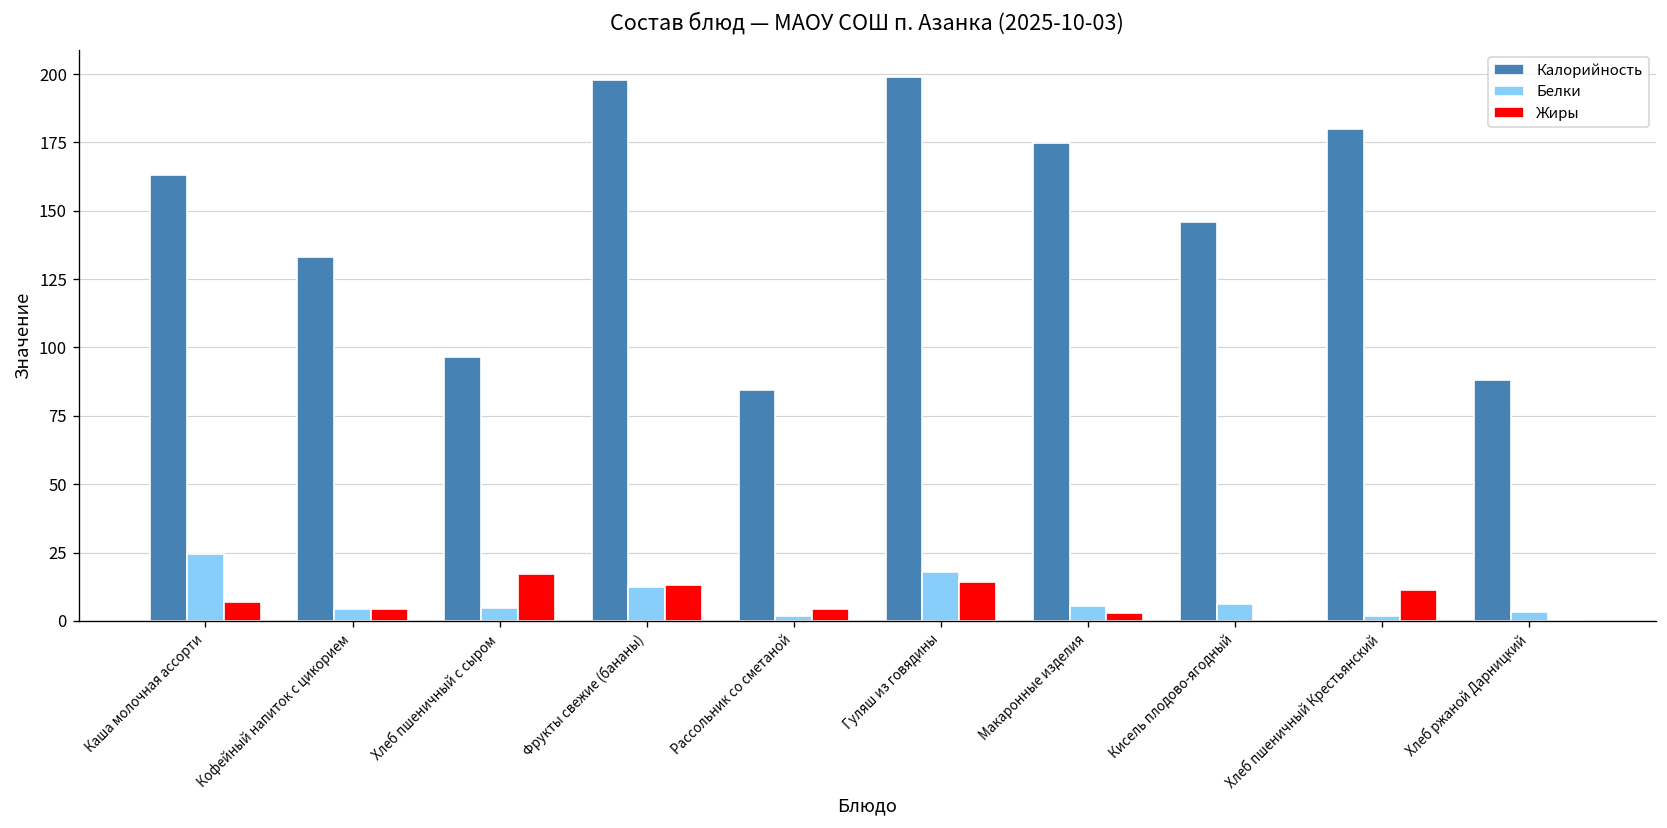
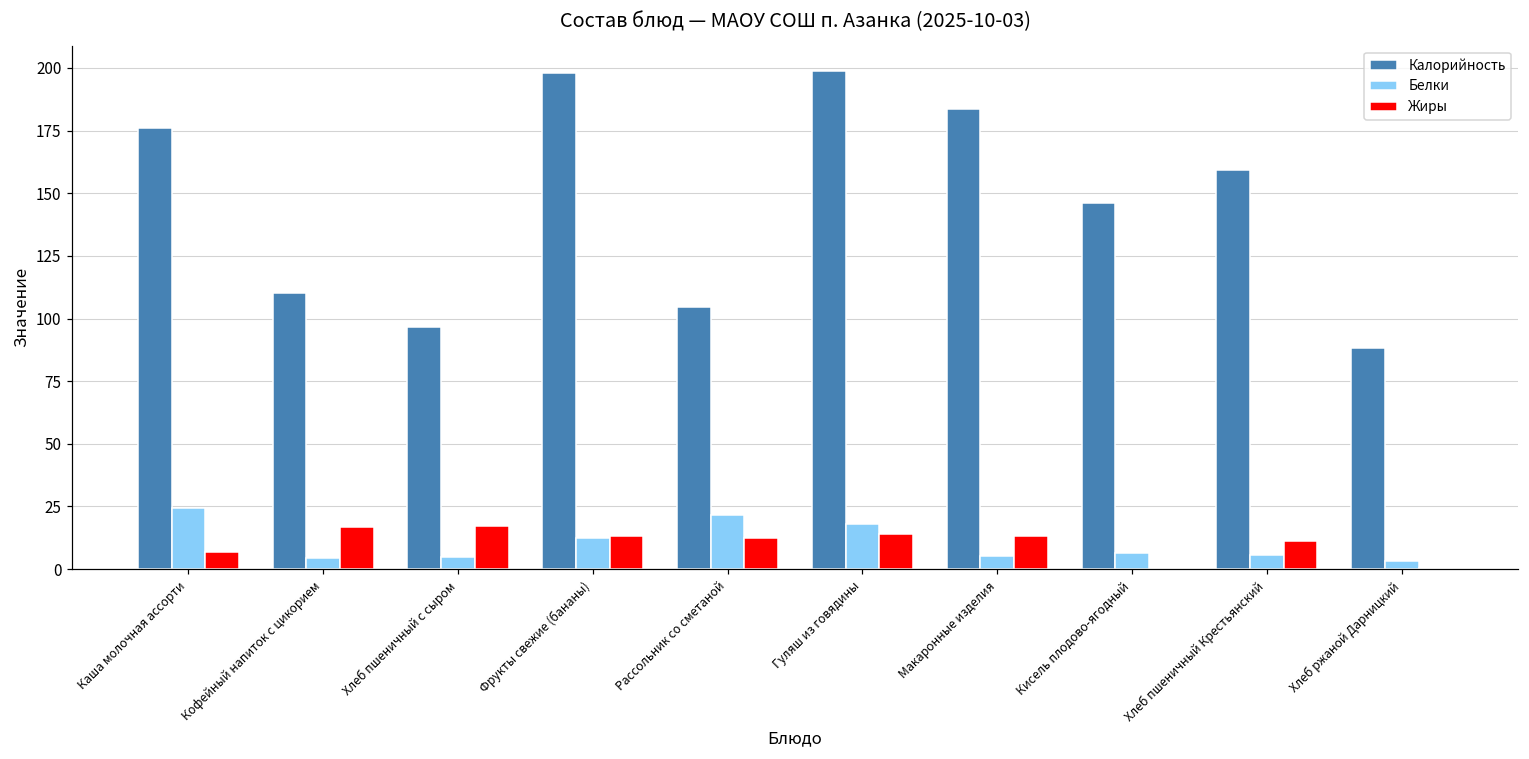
Калорийность, Каша молочная ассорти: 163 -> 176
Калорийность, Кофейный напиток с цикорием: 133 -> 110
Жиры, Кофейный напиток с цикорием: 4 -> 17
Калорийность, Рассольник со сметаной: 84 -> 105
Белки, Рассольник со сметаной: 2 -> 22
Жиры, Рассольник со сметаной: 4 -> 12
Калорийность, Макаронные изделия: 175 -> 184
Жиры, Макаронные изделия: 3 -> 13
Калорийность, Хлеб пшеничный Крестьянский: 180 -> 159
Белки, Хлеб пшеничный Крестьянский: 2 -> 6
